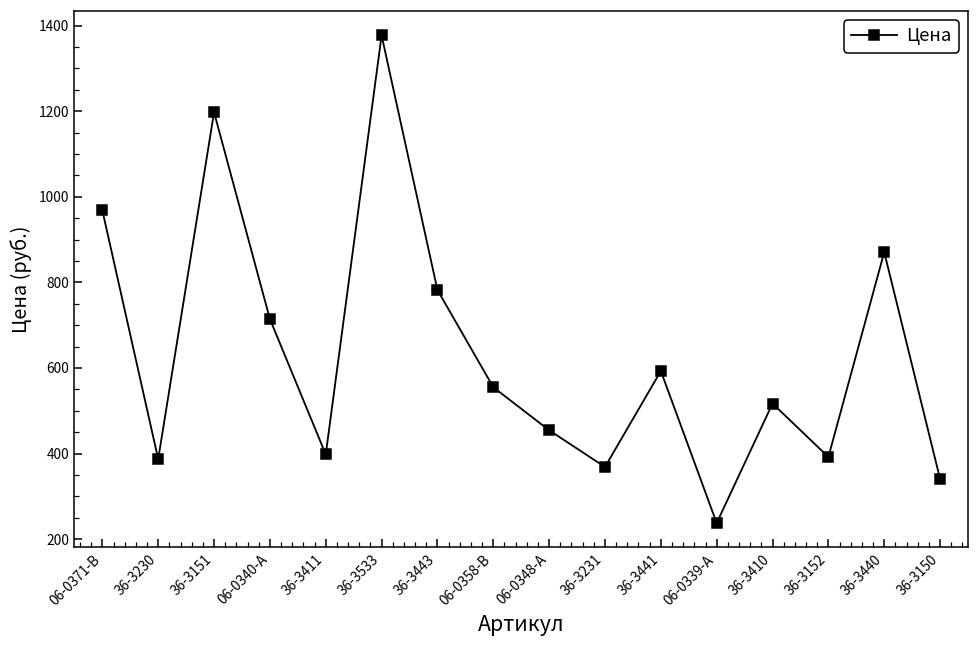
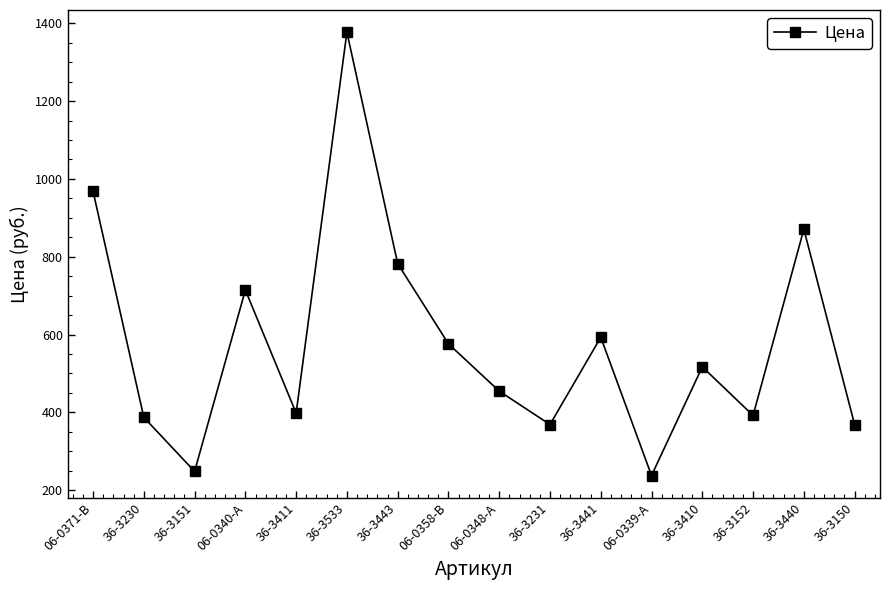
36-3151: 1200 -> 250
06-0358-B: 560 -> 580
36-3150: 340 -> 370
